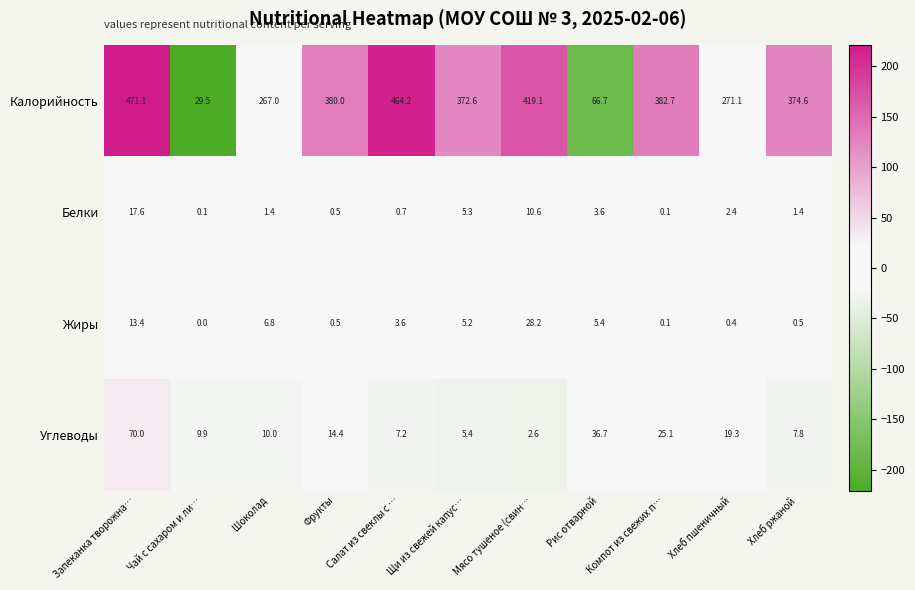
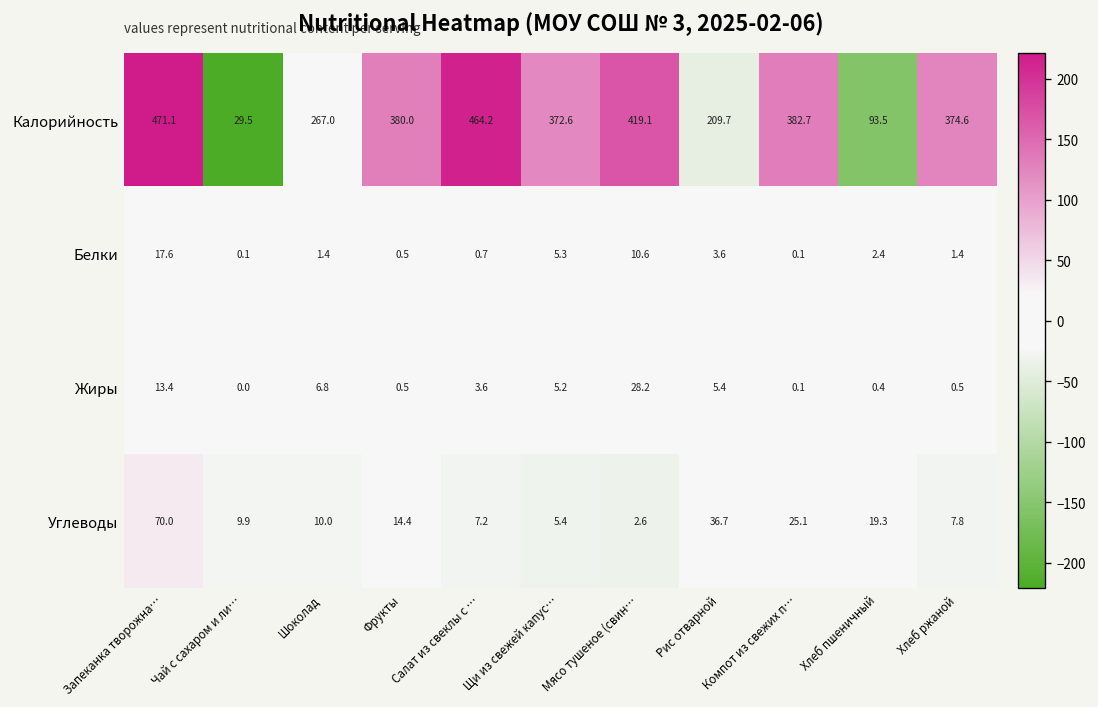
Калорийность, Рис отварной: 66.7 -> 209.7
Калорийность, Хлеб пшеничный: 271.1 -> 93.5
